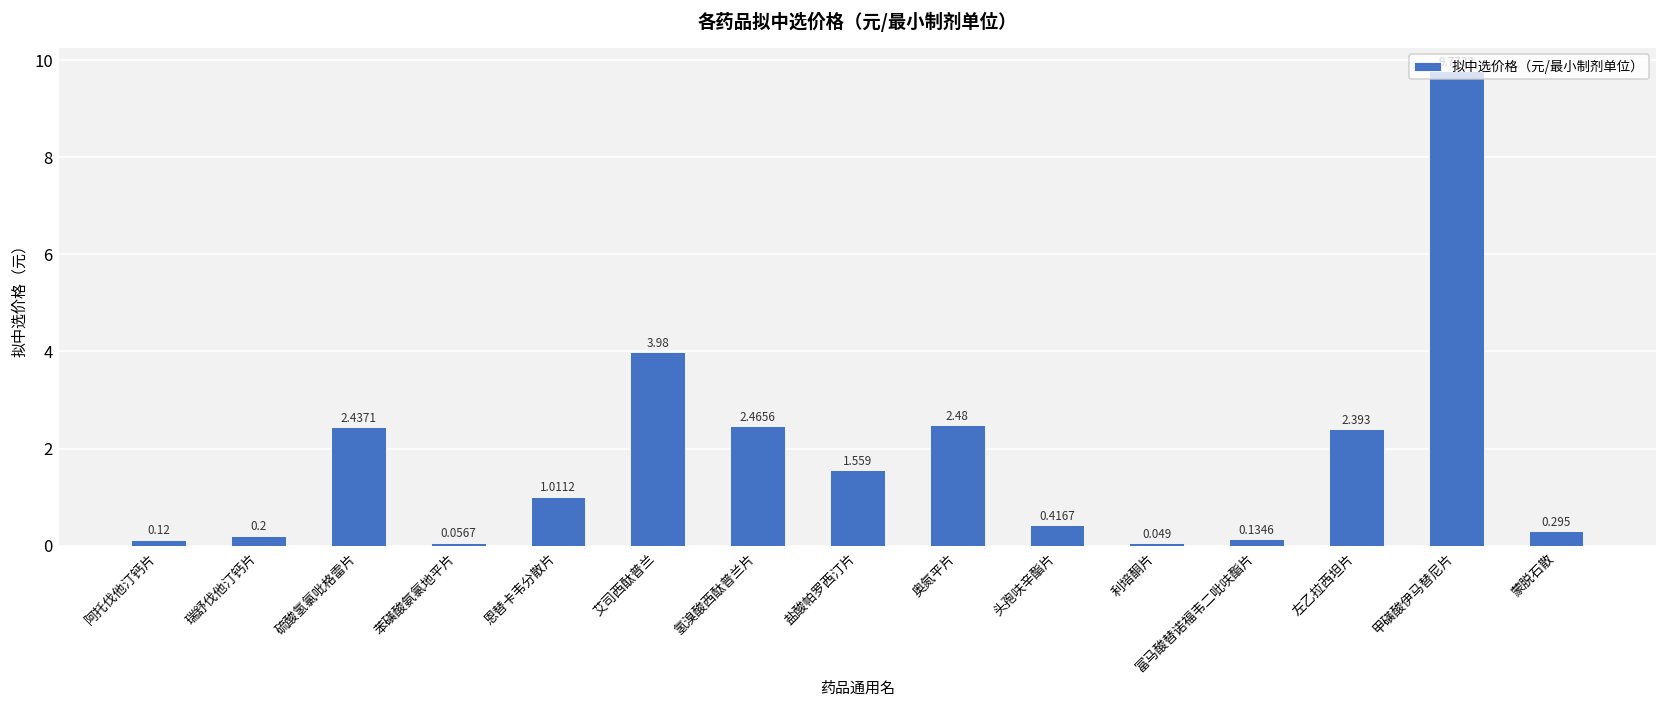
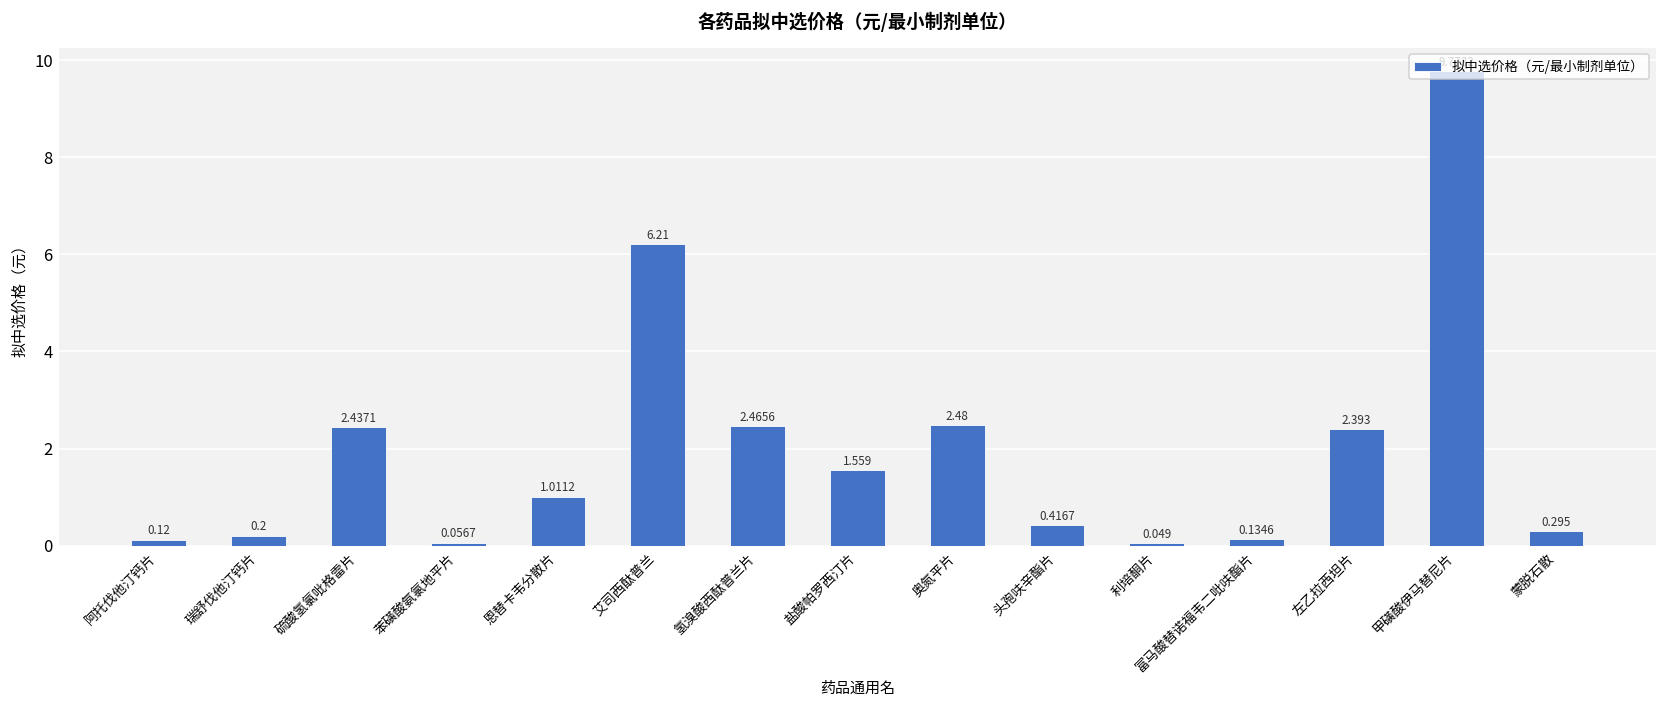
艾司西酞普兰: 3.98 -> 6.21
